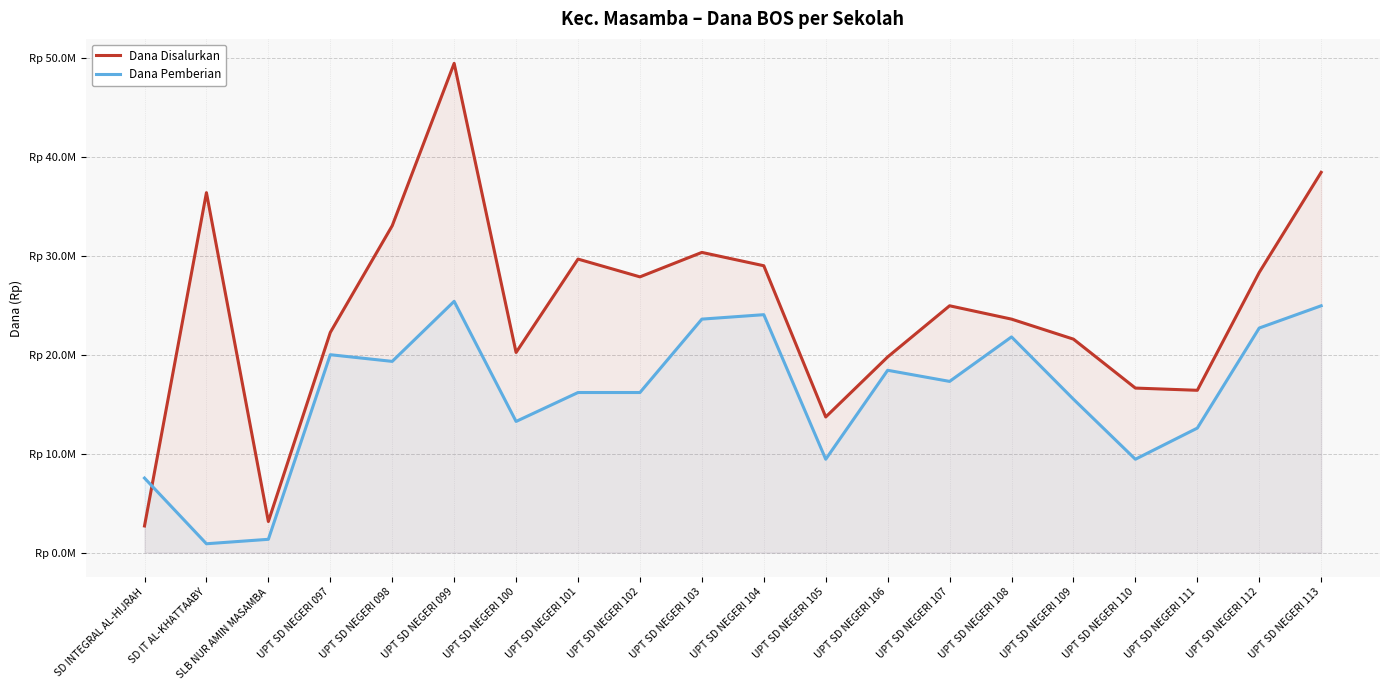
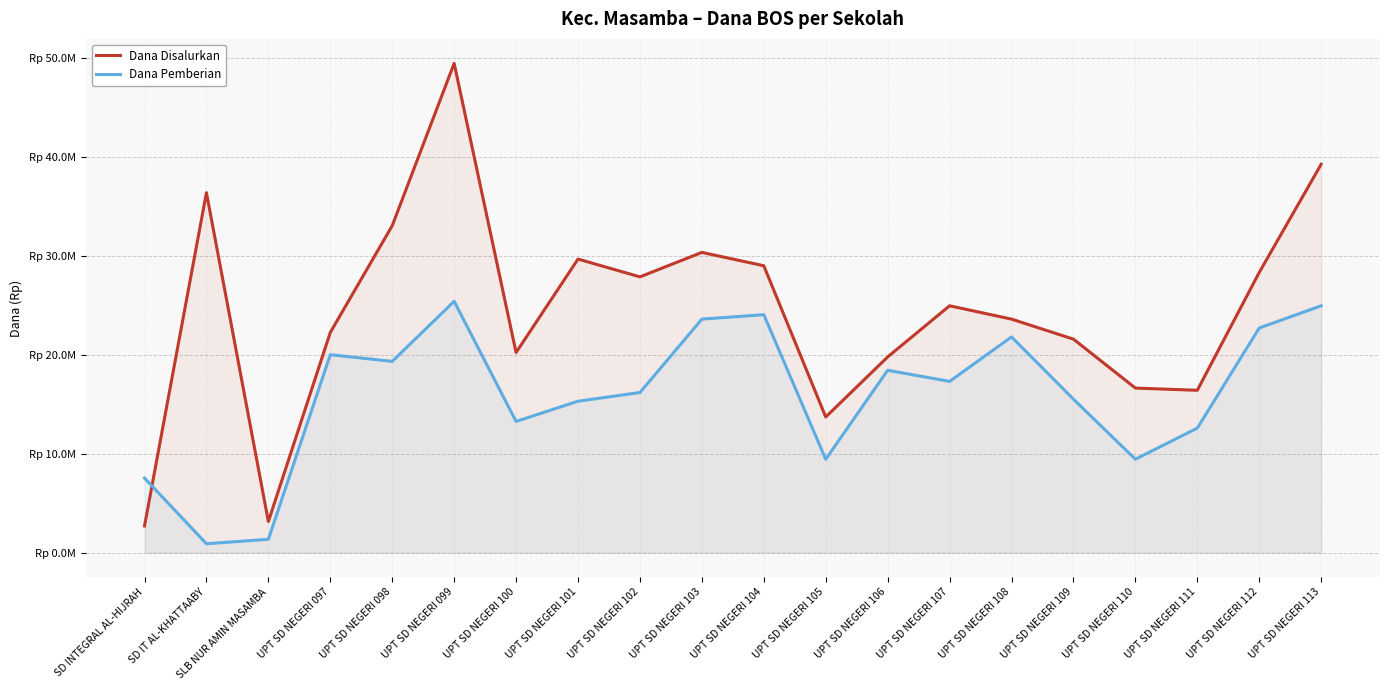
Dana Pemberian, UPT SD NEGERI 101: Rp 16000000 -> Rp 15000000
Dana Disalurkan, UPT SD NEGERI 113: Rp 38000000 -> Rp 39000000
